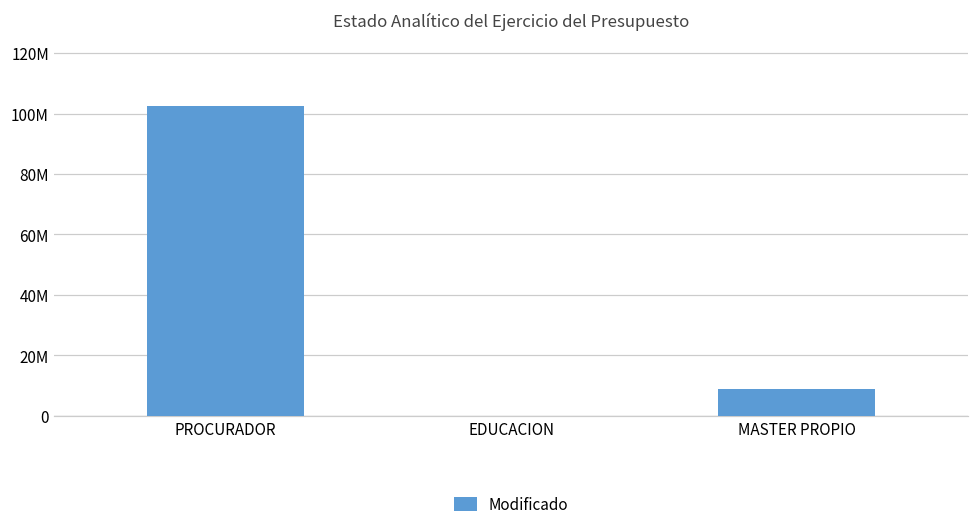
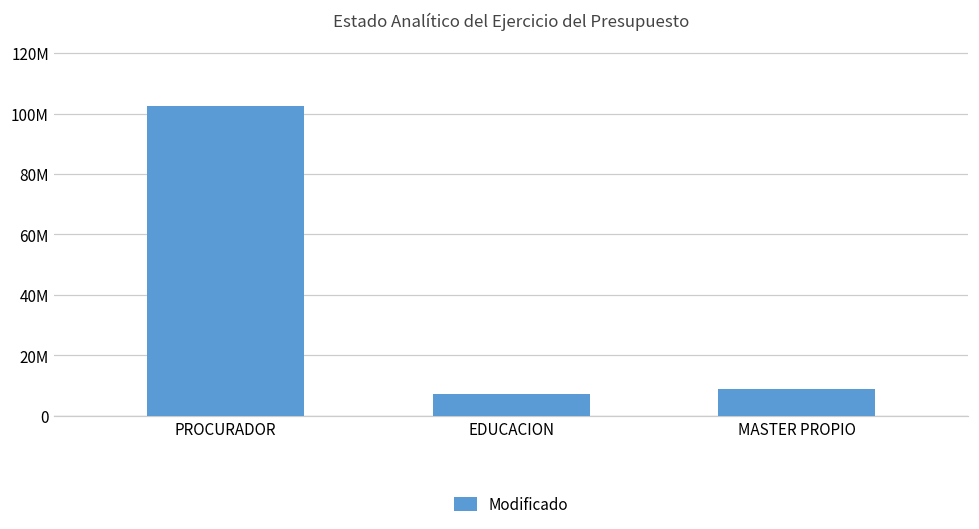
EDUCACION: 0 -> 7000000
